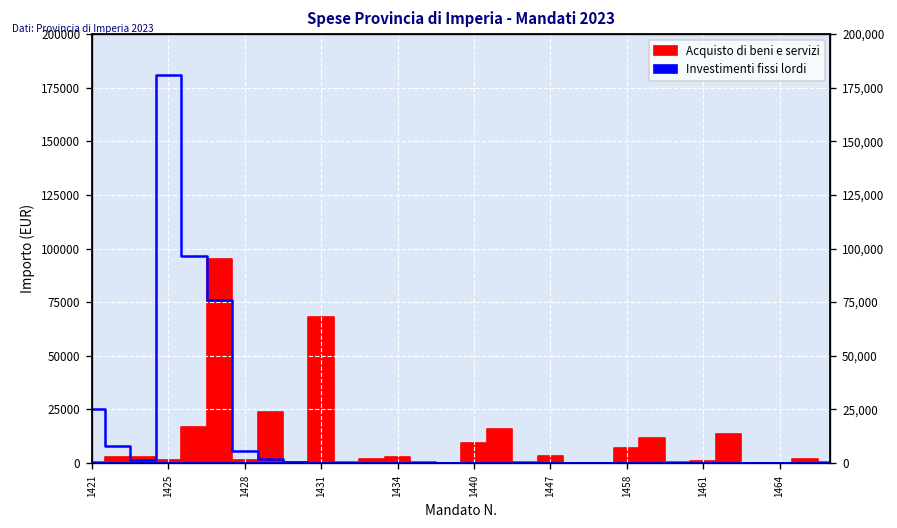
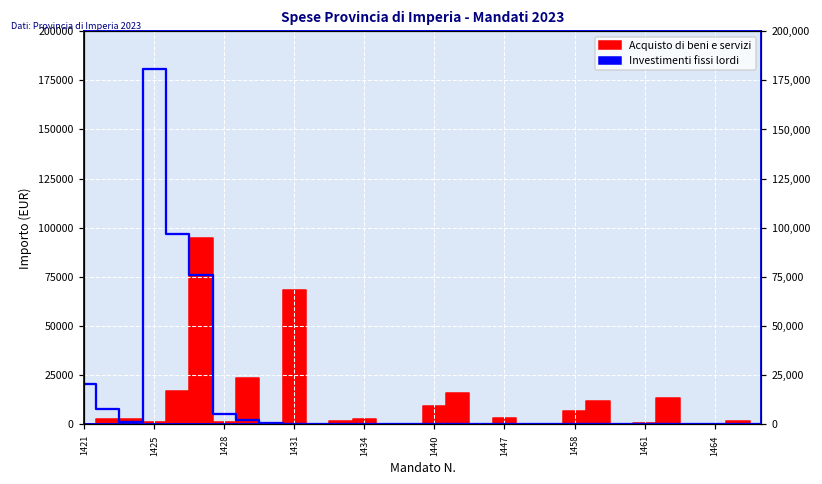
Investimenti fissi lordi, 1421: 25000 -> 21000
